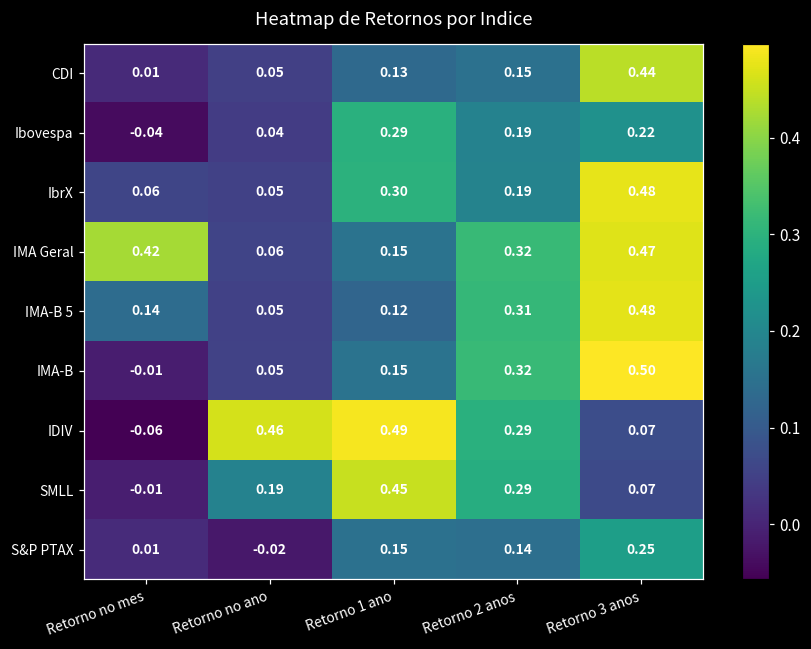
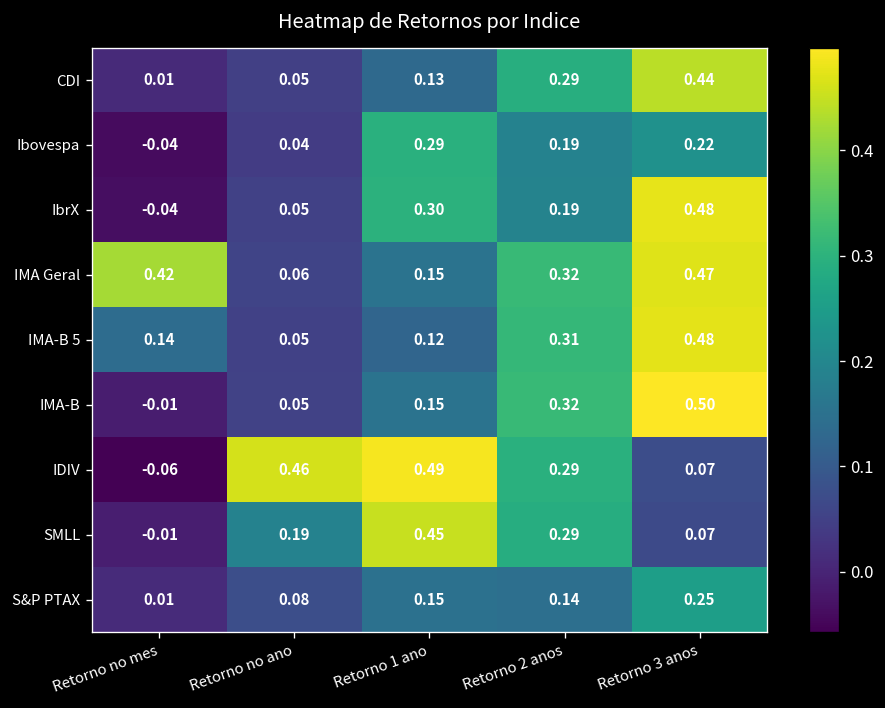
CDI, Retorno 2 anos: 0.15 -> 0.29
IbrX, Retorno no mes: 0.06 -> -0.04
S&P PTAX, Retorno no ano: -0.02 -> 0.08
